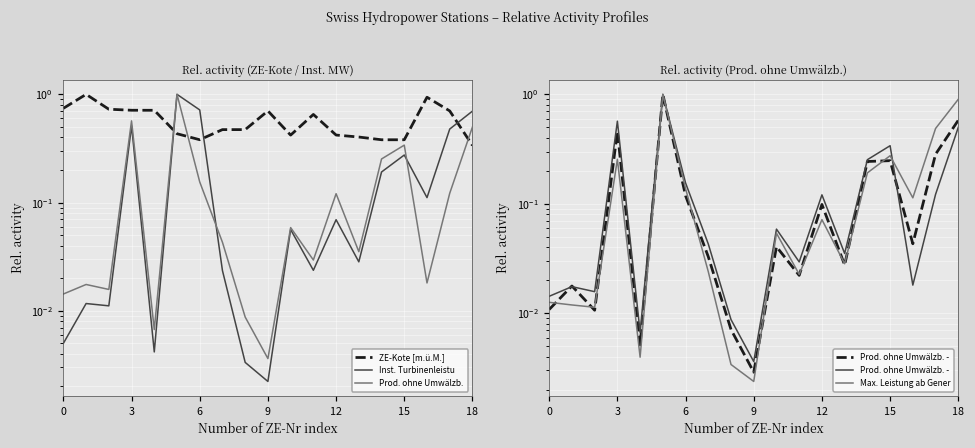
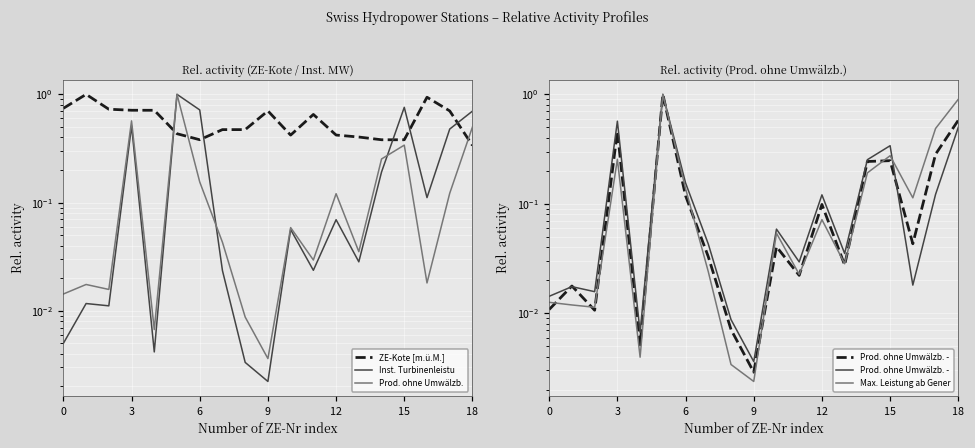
Rel. activity (ZE-Kote / Inst. MW), Inst. Turbinenleistu, 15: 0.28 -> 0.8
